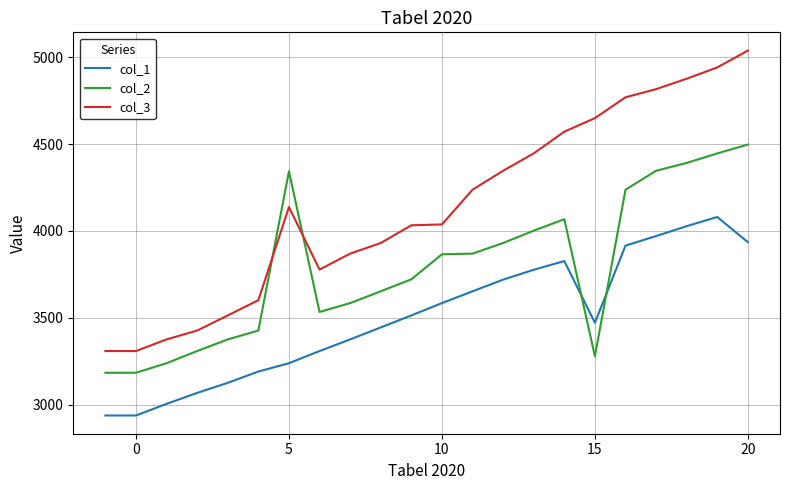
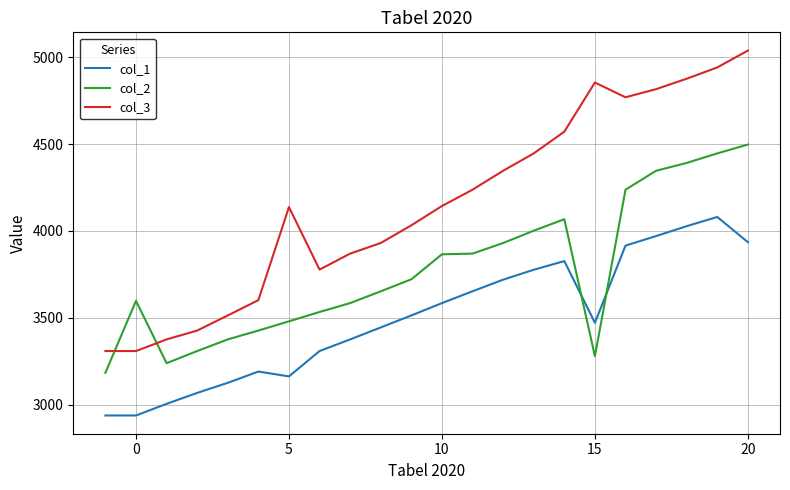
col_2, 0: 3180 -> 3600
col_1, 5: 3240 -> 3160
col_2, 5: 4340 -> 3480
col_3, 10: 4040 -> 4140
col_3, 15: 4650 -> 4850
